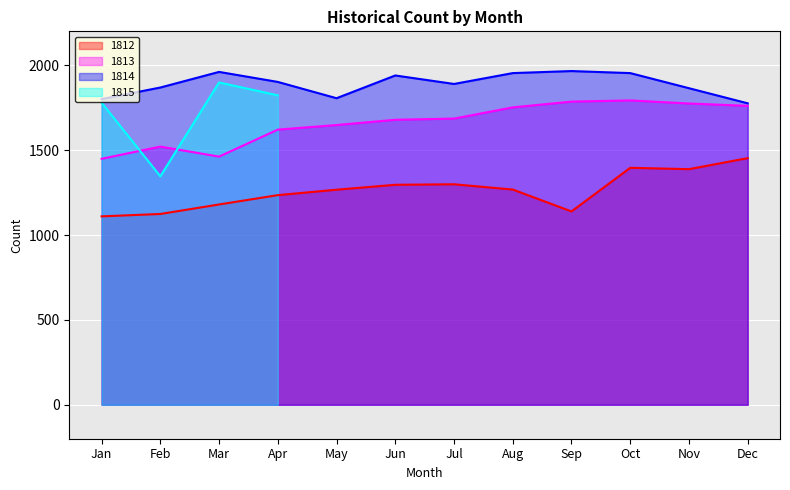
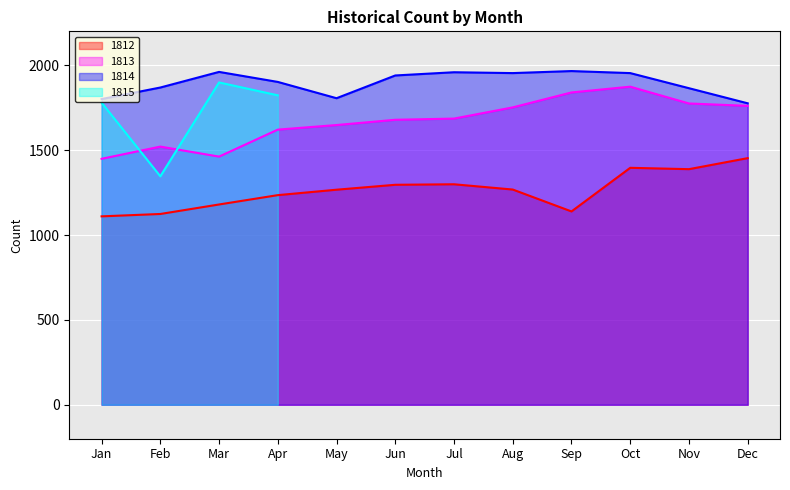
1814, Jul: 1890 -> 1960
1813, Sep: 1790 -> 1840
1813, Oct: 1790 -> 1870
